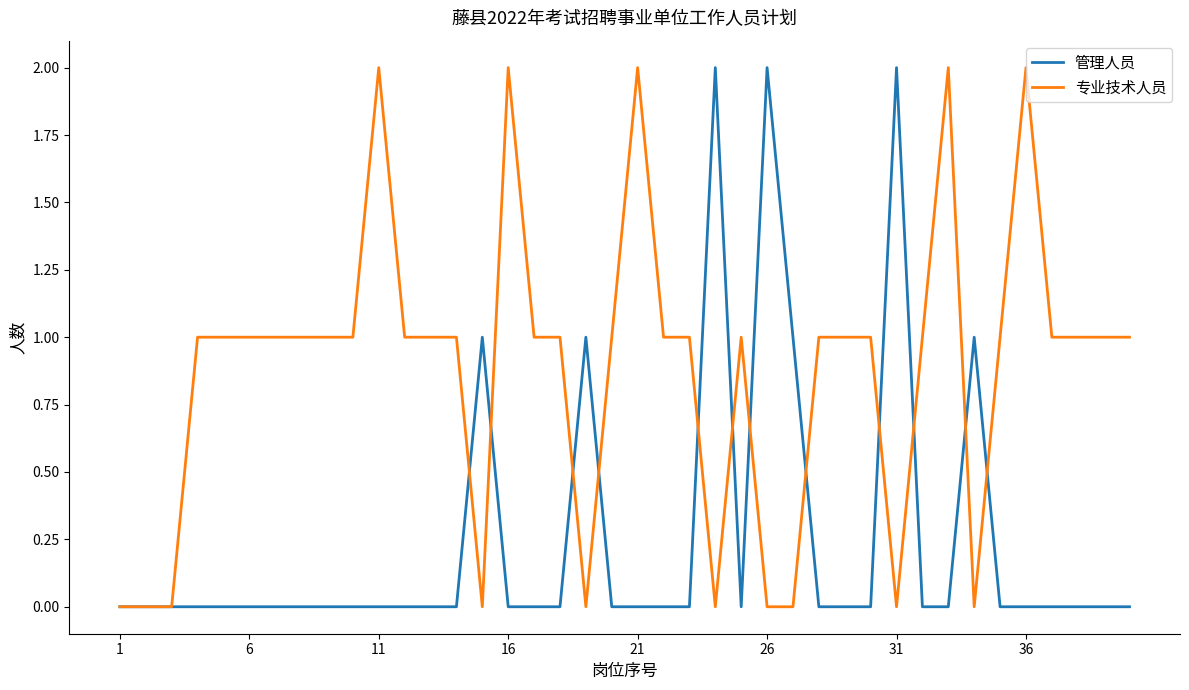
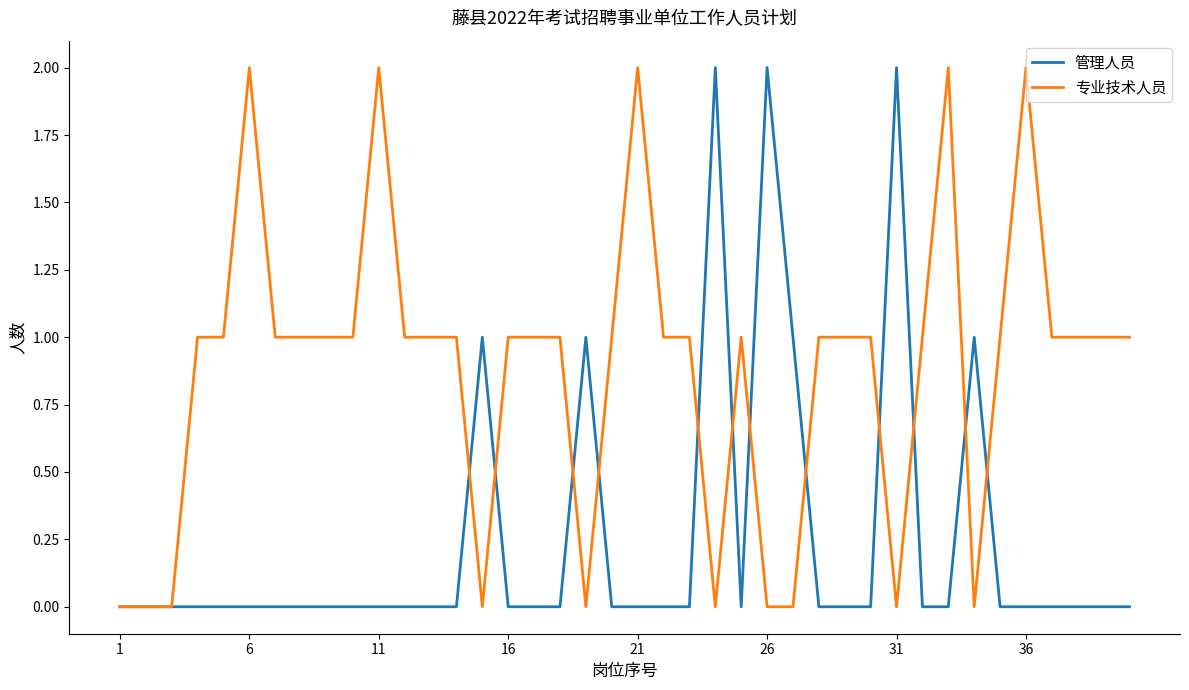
专业技术人员, 6: 1 -> 2
专业技术人员, 16: 2 -> 1
